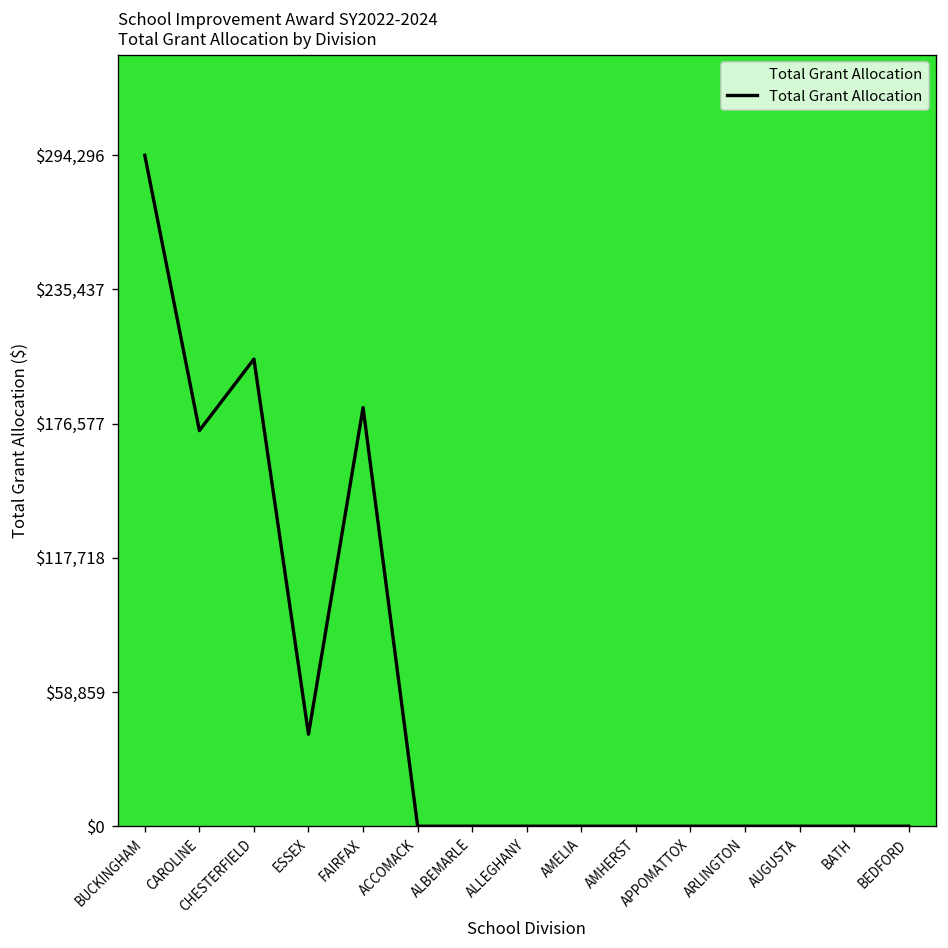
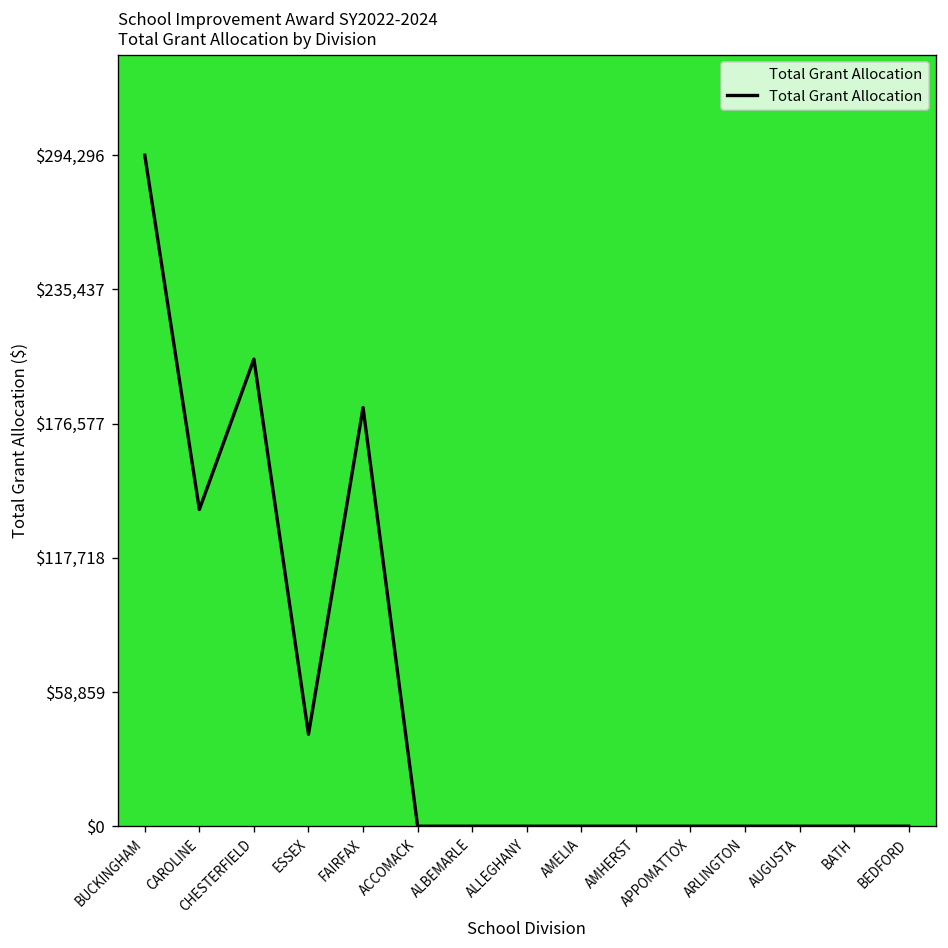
CAROLINE: $174,000 -> $139,000
